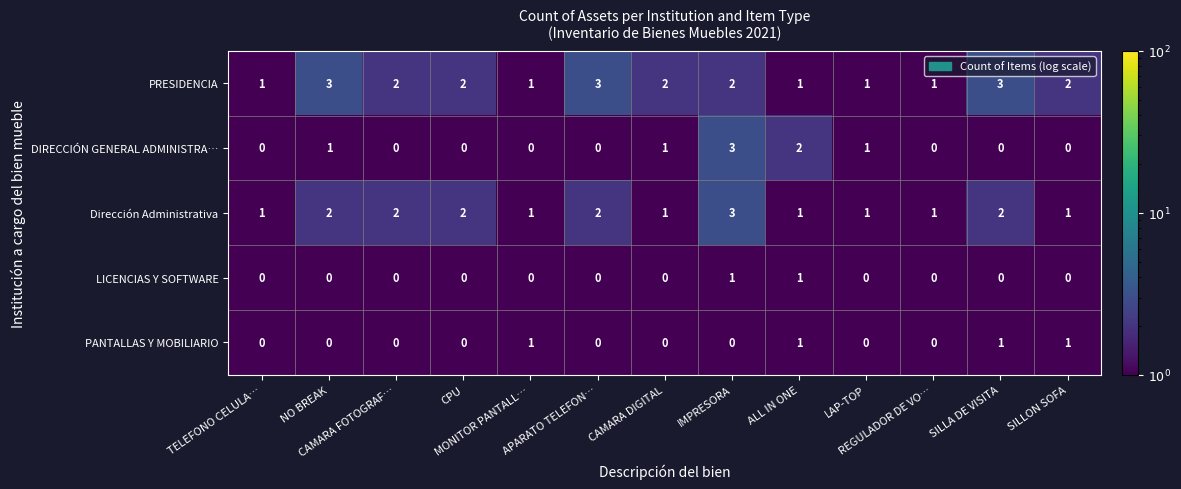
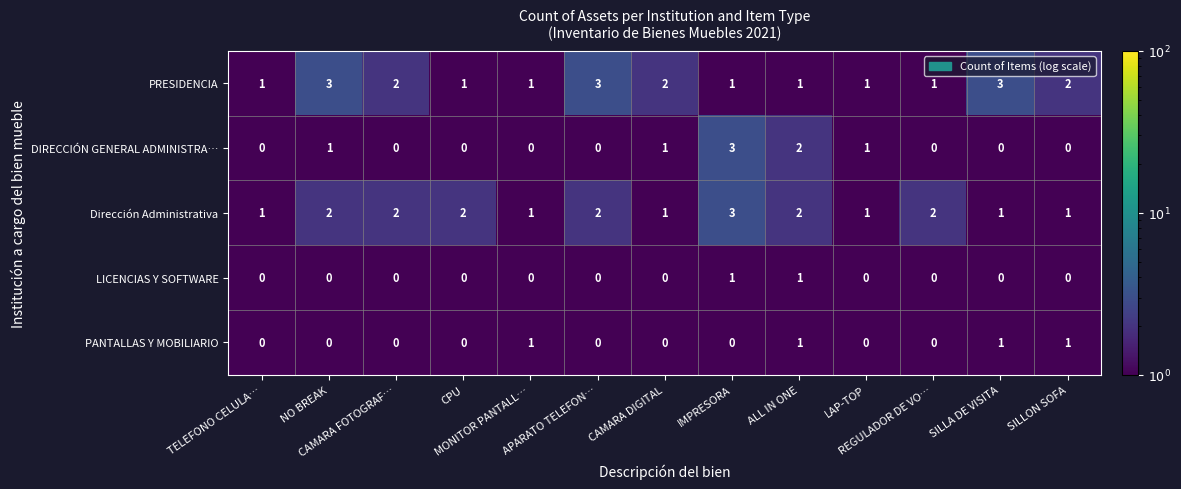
PRESIDENCIA, CPU: 2 -> 1
PRESIDENCIA, IMPRESORA: 2 -> 1
Dirección Administrativa, ALL IN ONE: 1 -> 2
Dirección Administrativa, REGULADOR DE VO…: 1 -> 2
Dirección Administrativa, SILLA DE VISITA: 2 -> 1
